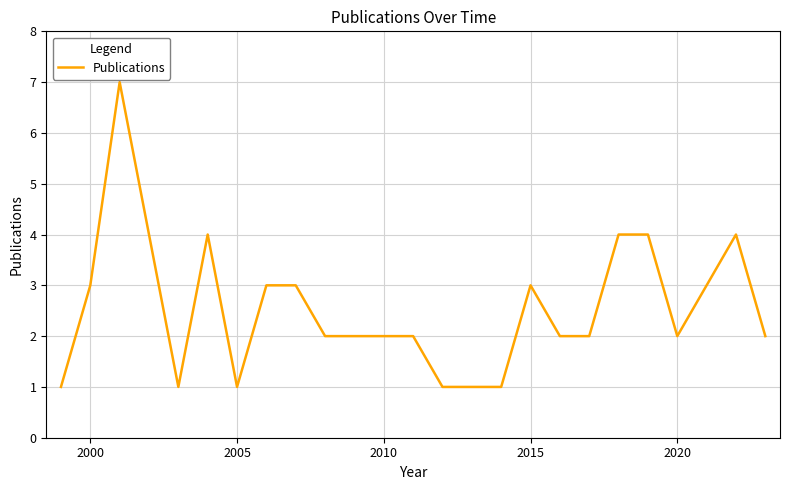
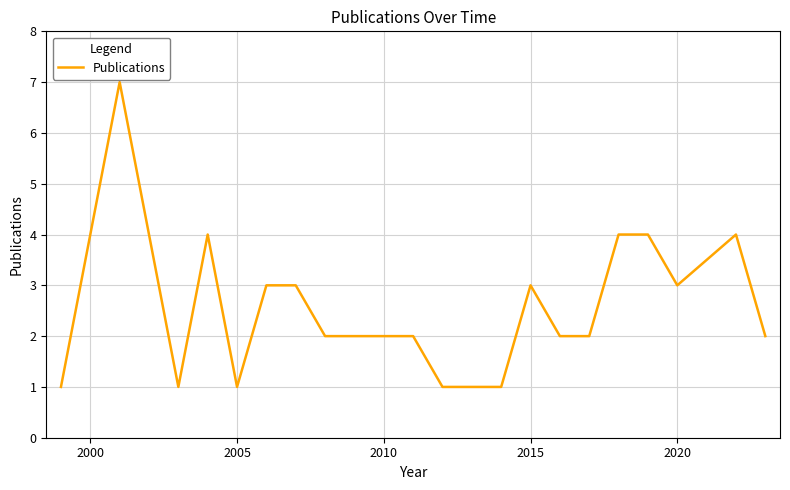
2000: 3 -> 4
2020: 2 -> 3
